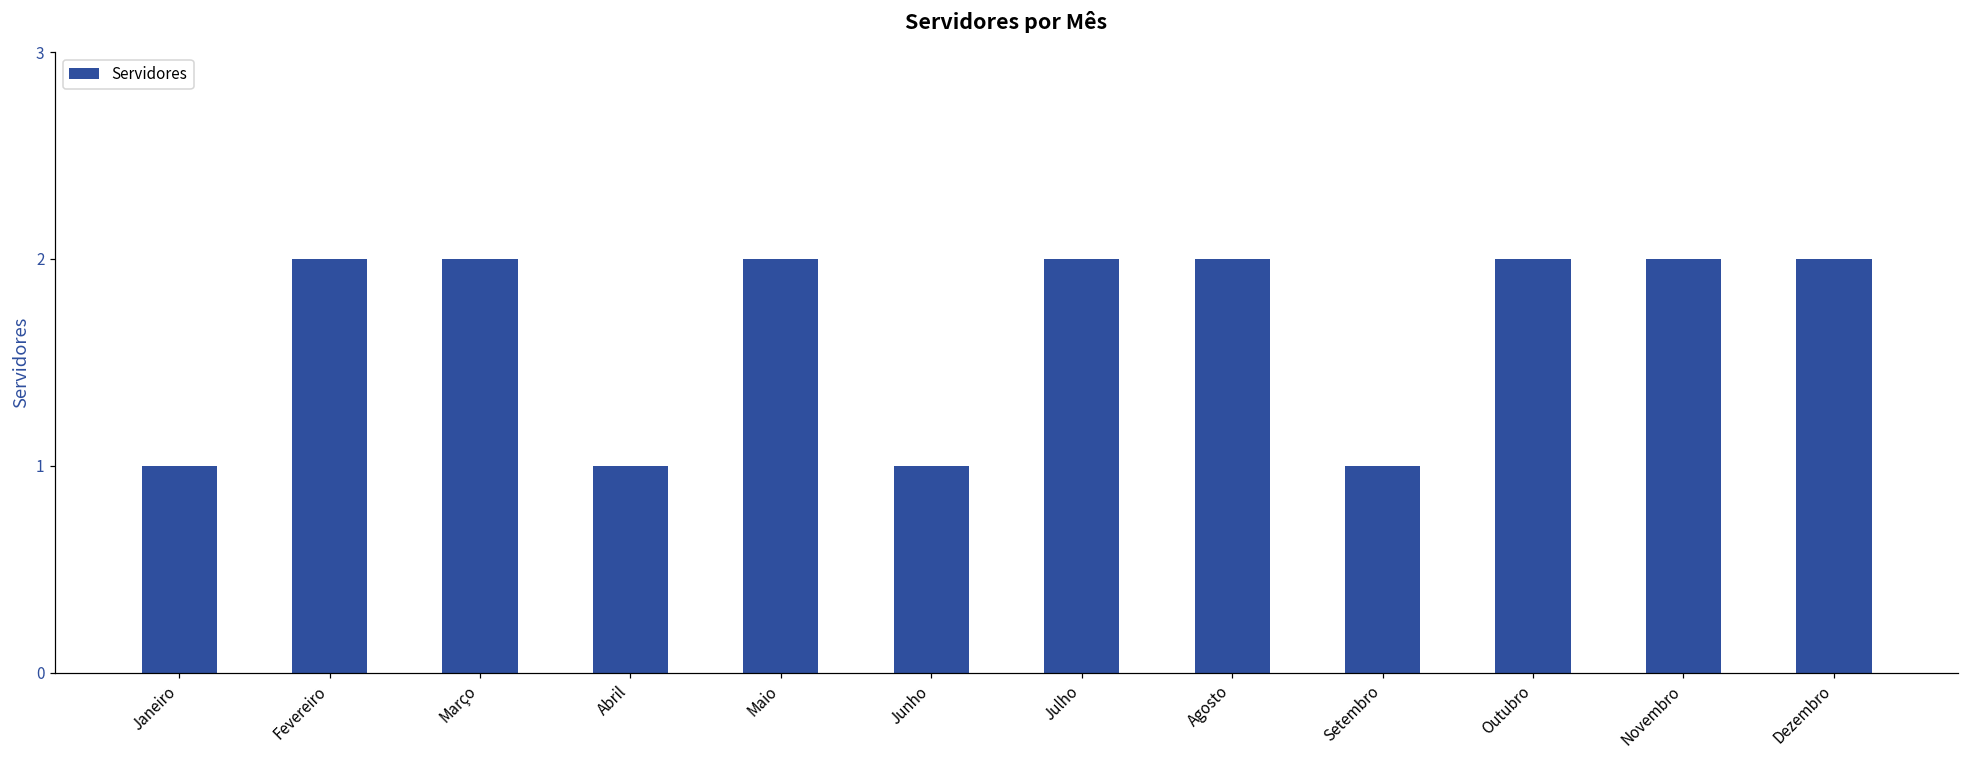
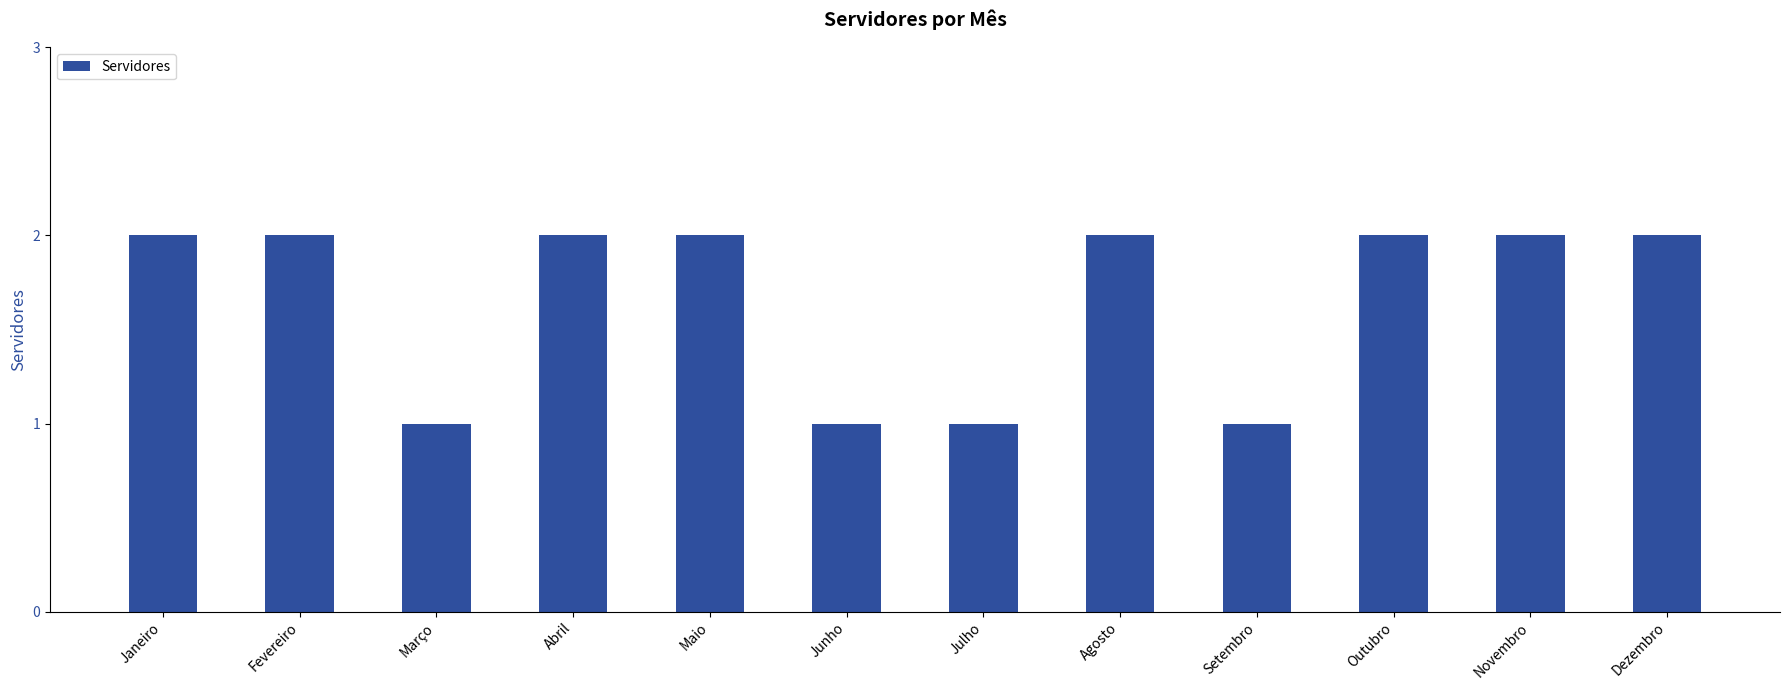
Janeiro: 1 -> 2
Março: 2 -> 1
Abril: 1 -> 2
Julho: 2 -> 1
